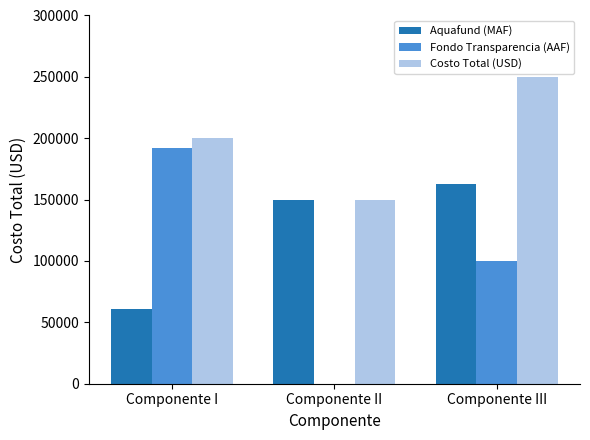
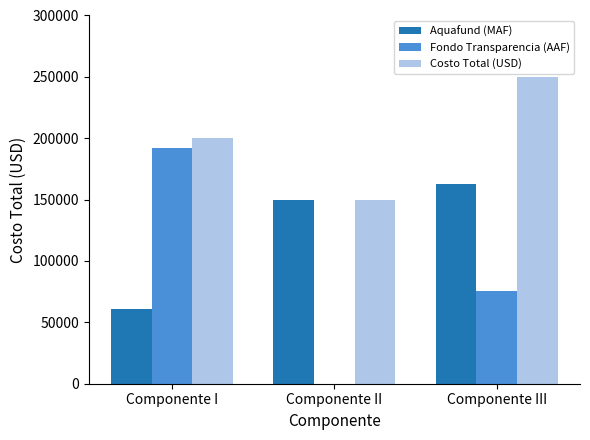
Fondo Transparencia (AAF), Componente III: 100000 -> 75000
